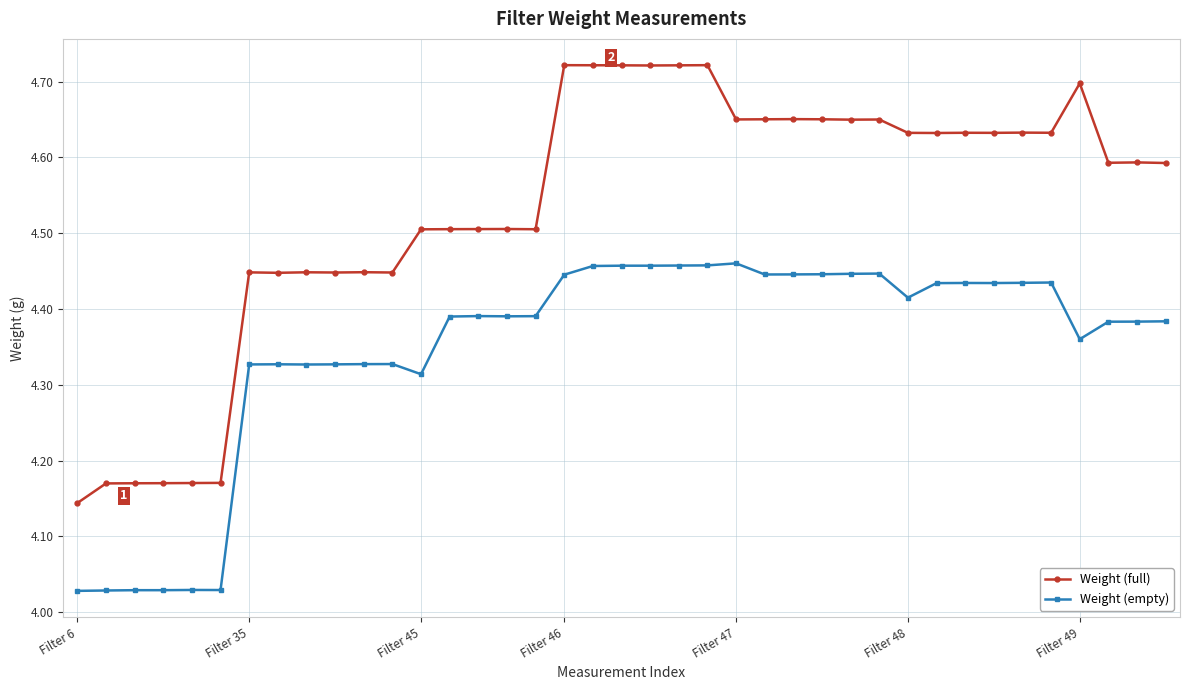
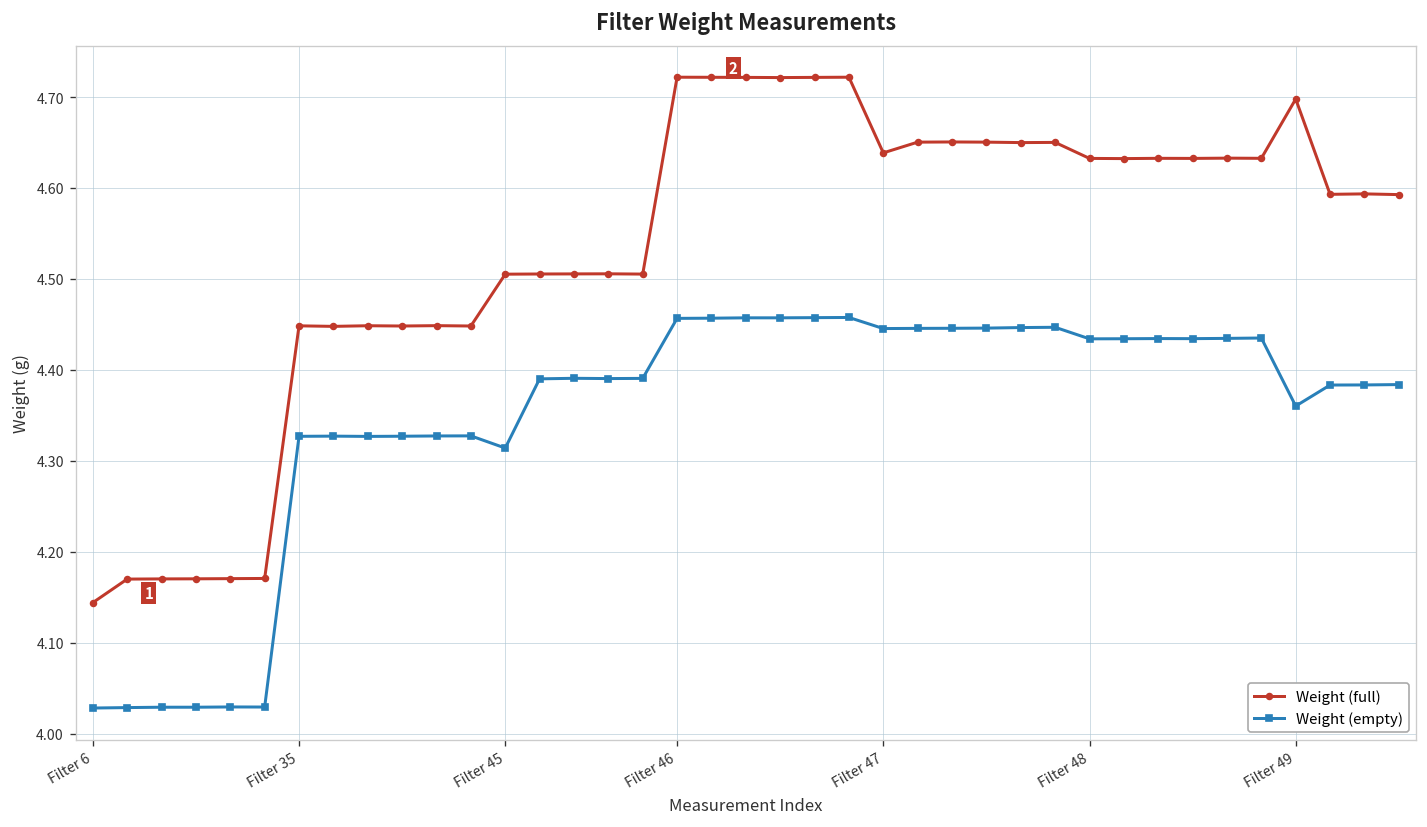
Weight (empty), Filter 46: 4.45 -> 4.46
Weight (full), Filter 47: 4.65 -> 4.64
Weight (empty), Filter 47: 4.46 -> 4.45
Weight (empty), Filter 48: 4.42 -> 4.43
